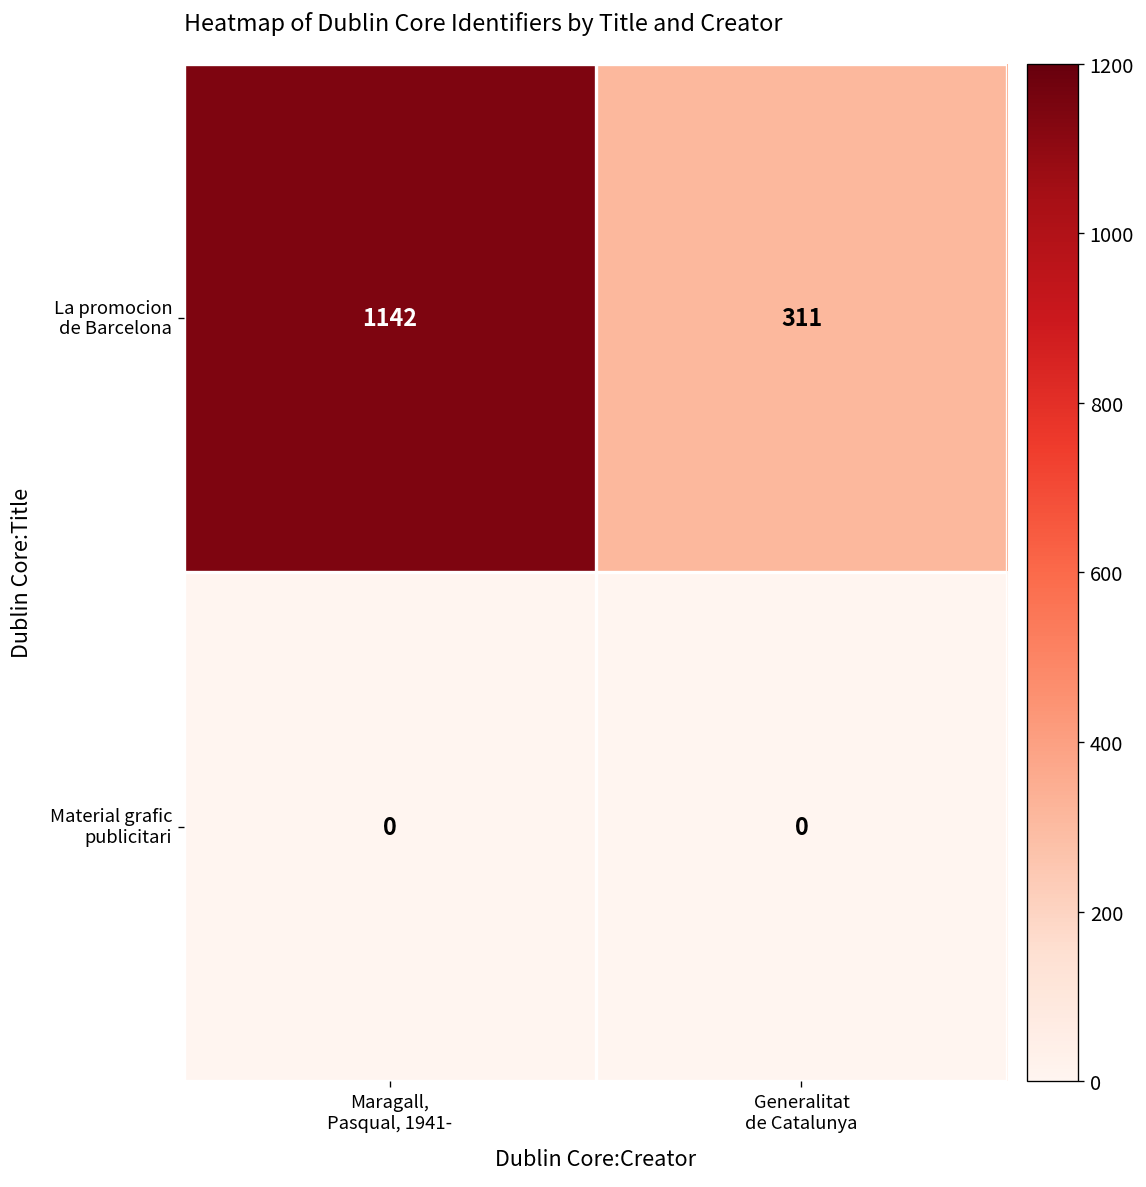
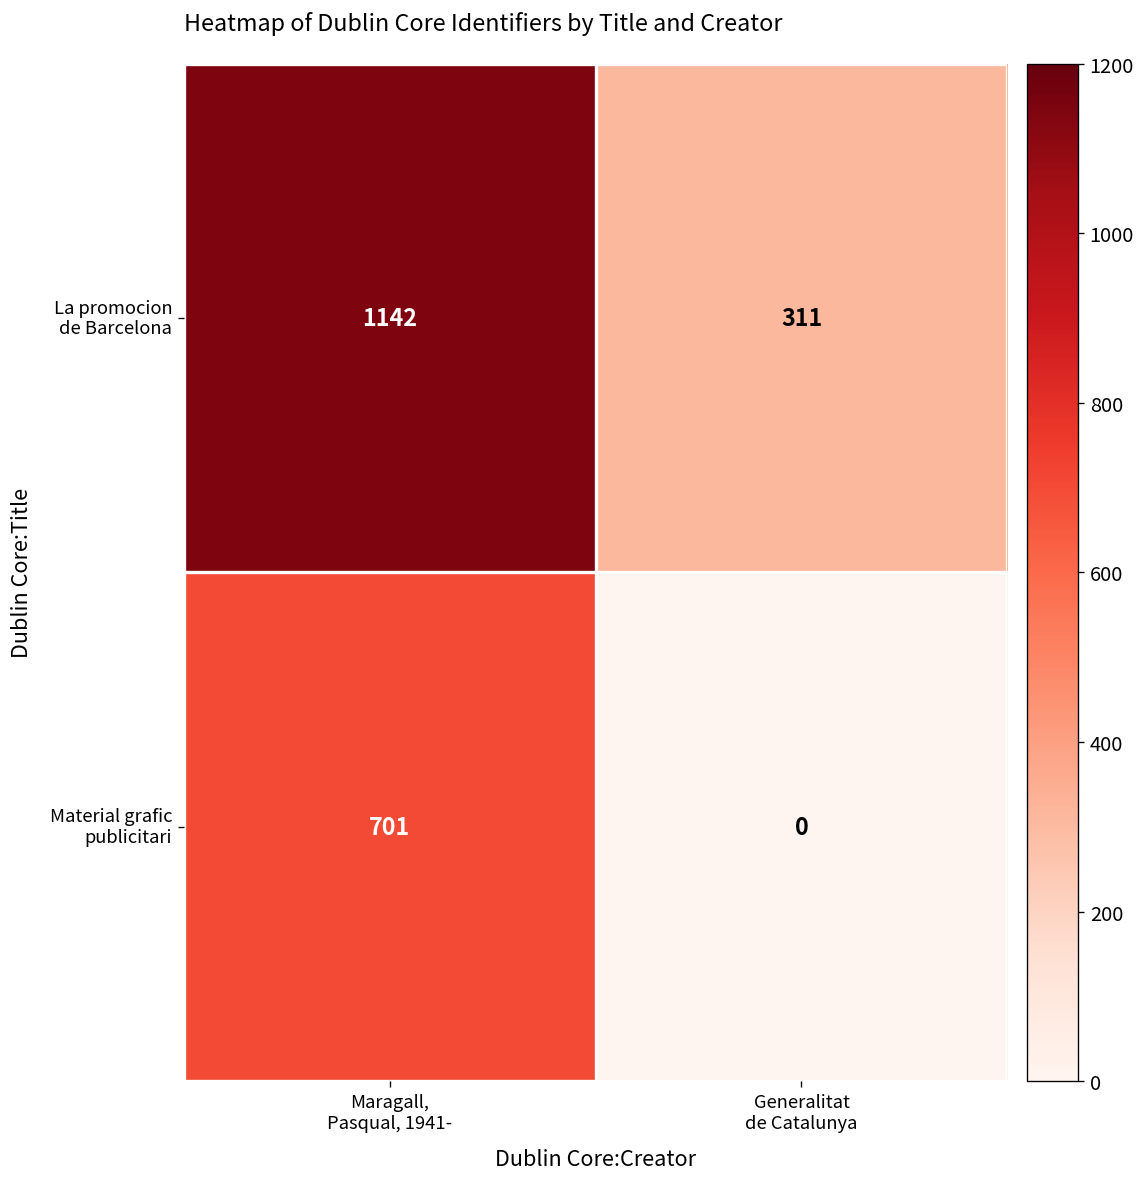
Material grafic publicitari, Maragall, Pasqual, 1941-: 0 -> 701
